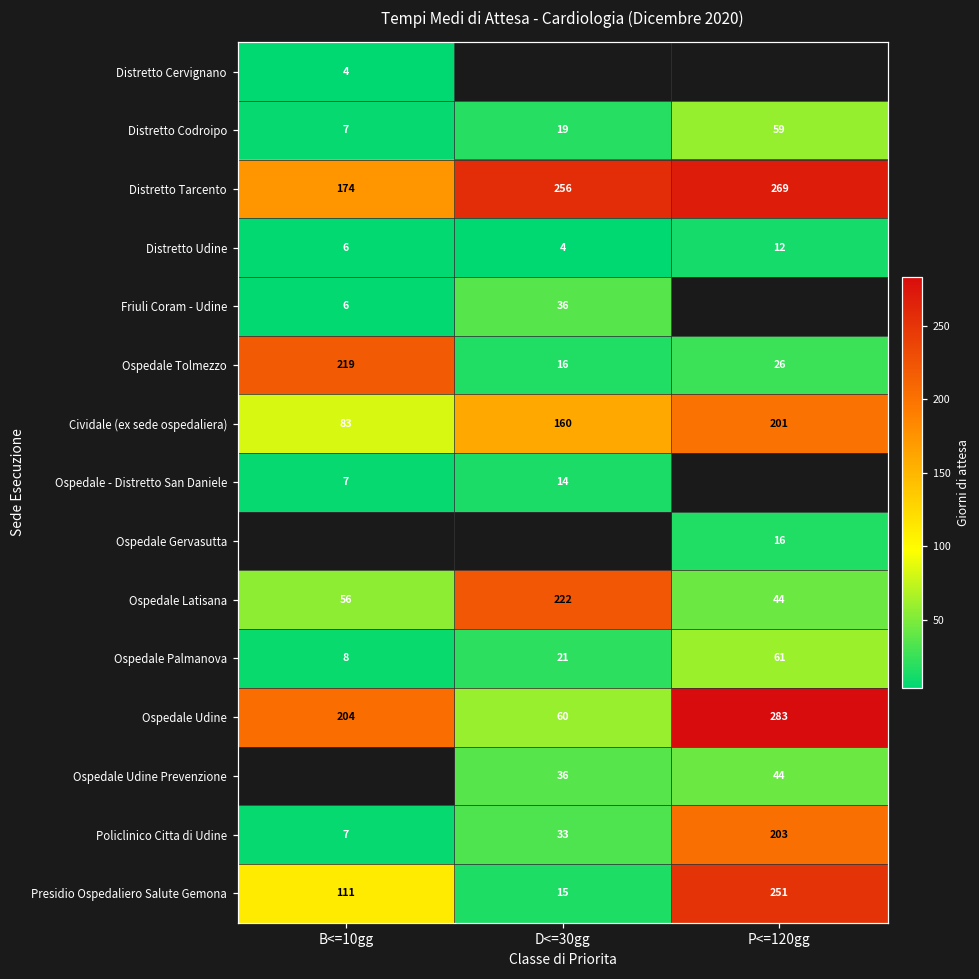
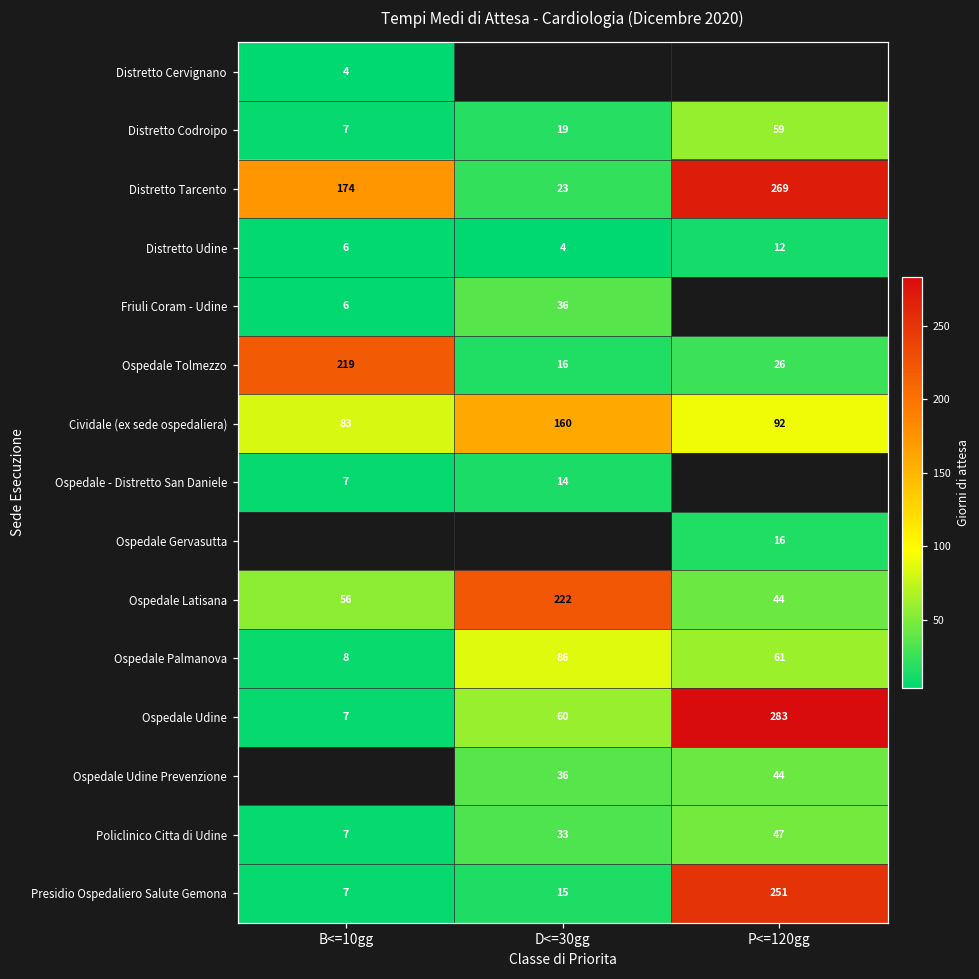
Distretto Tarcento, D<=30gg: 256 -> 23
Cividale (ex sede ospedaliera), P<=120gg: 201 -> 92
Ospedale Palmanova, D<=30gg: 21 -> 86
Ospedale Udine, B<=10gg: 204 -> 7
Policlinico Citta di Udine, P<=120gg: 203 -> 47
Presidio Ospedaliero Salute Gemona, B<=10gg: 111 -> 7
